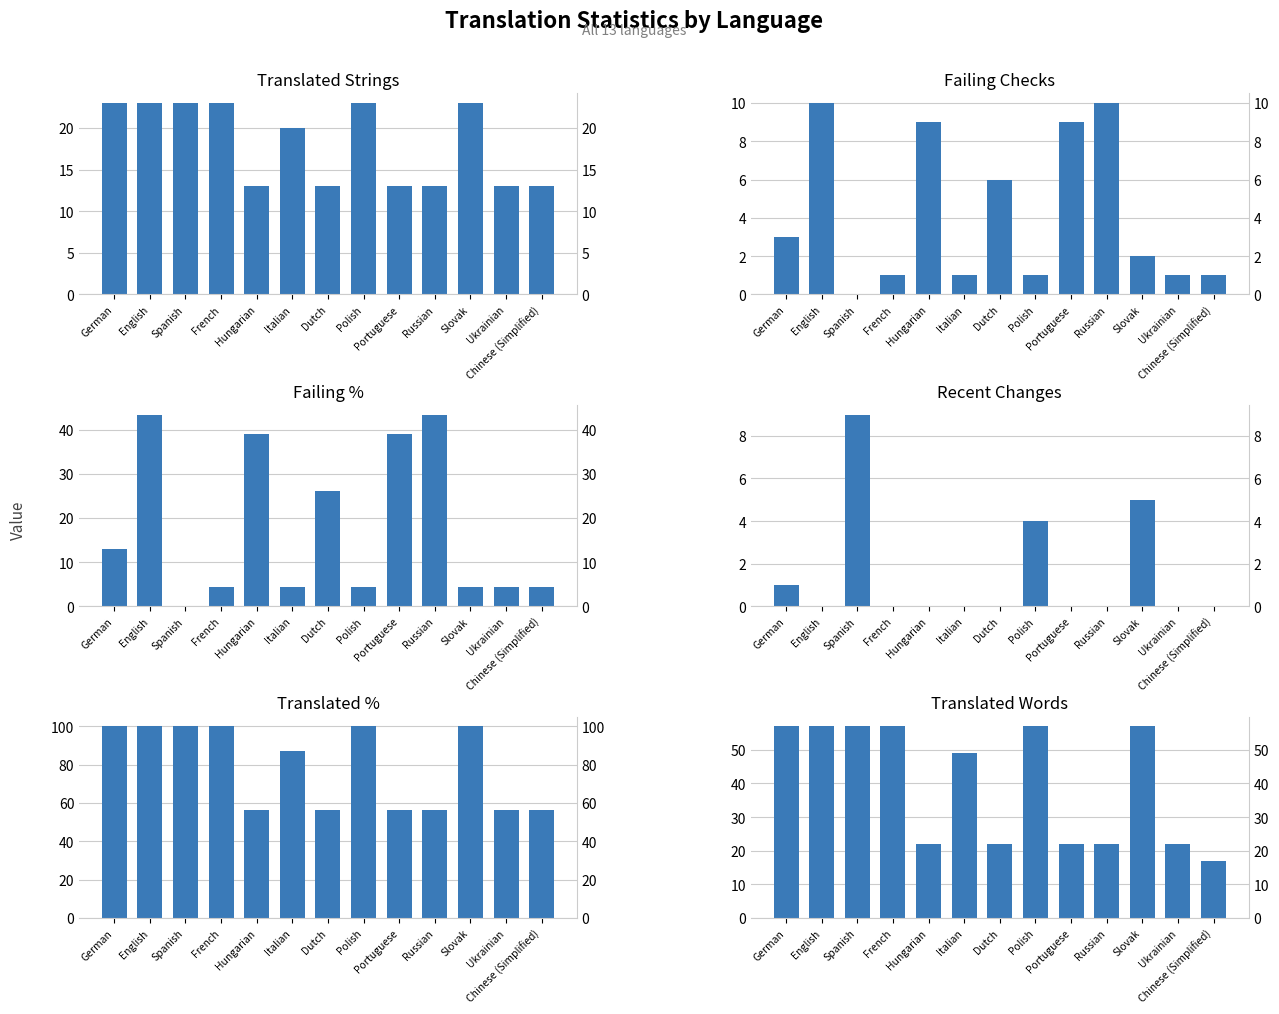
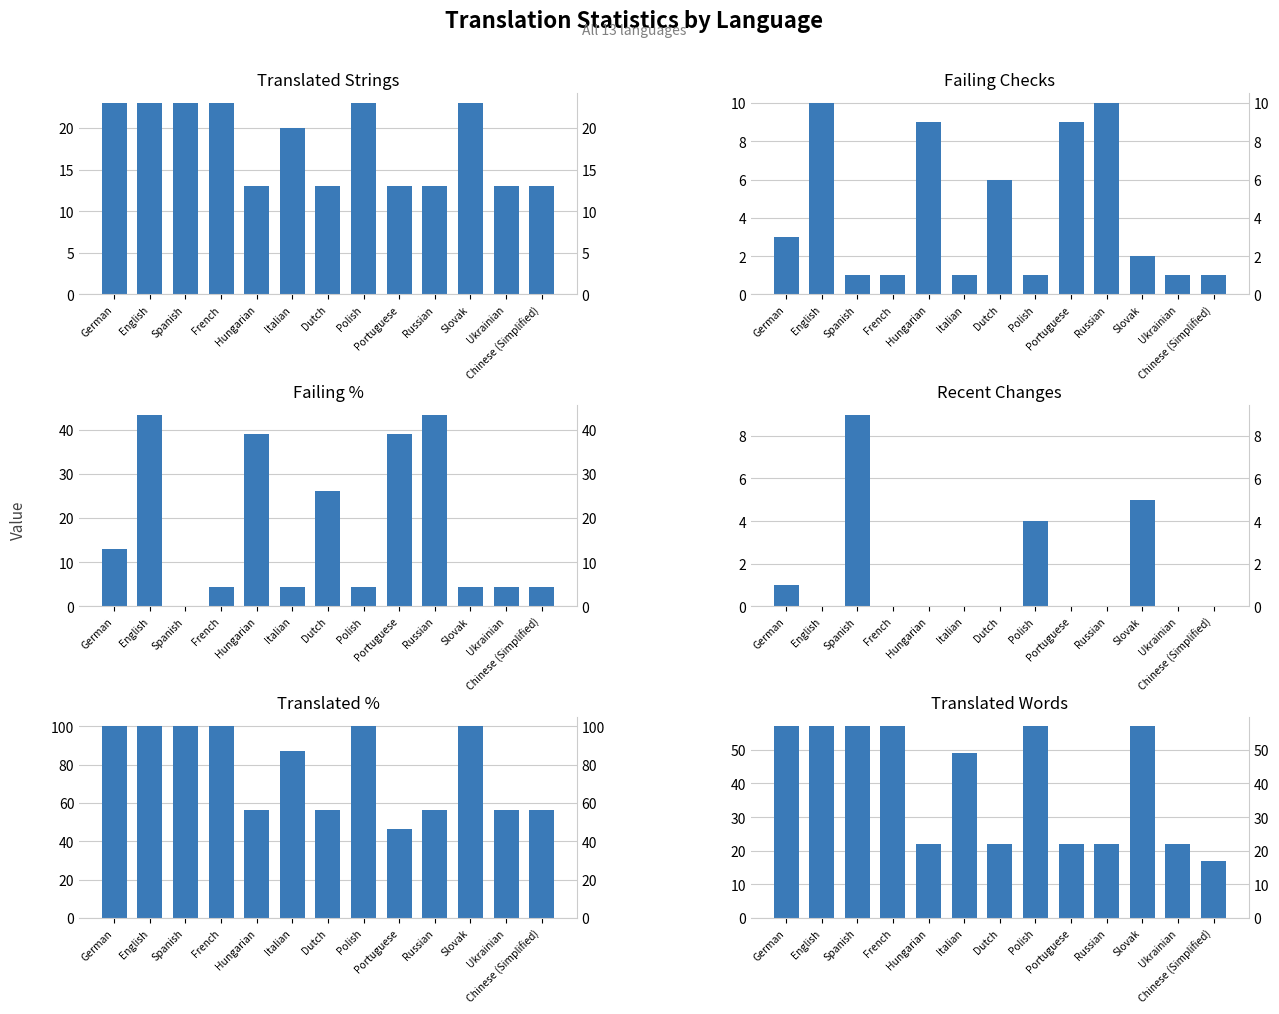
Failing Checks, Spanish: 0 -> 1
Translated %, Portuguese: 57 -> 46
